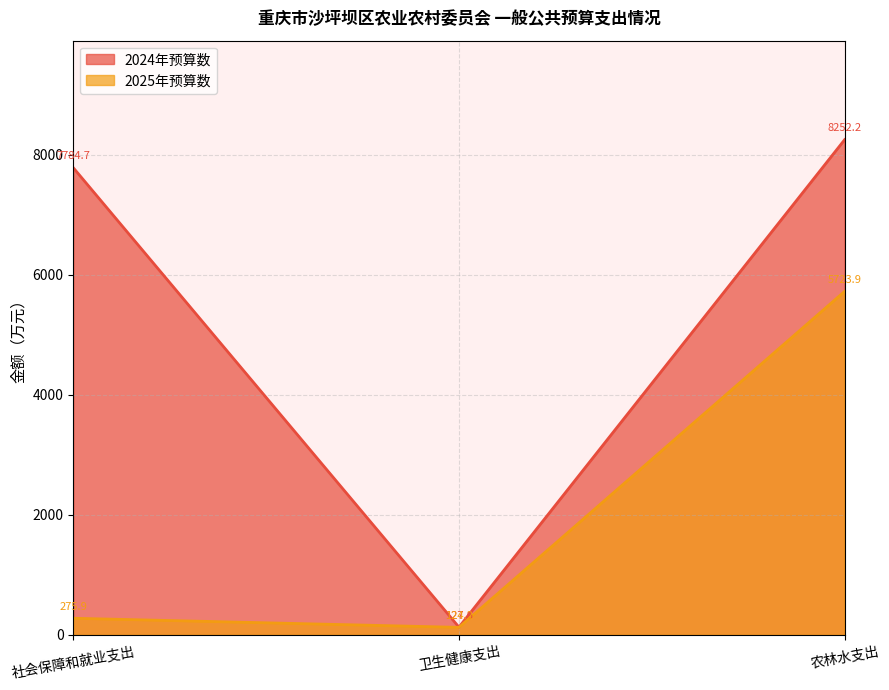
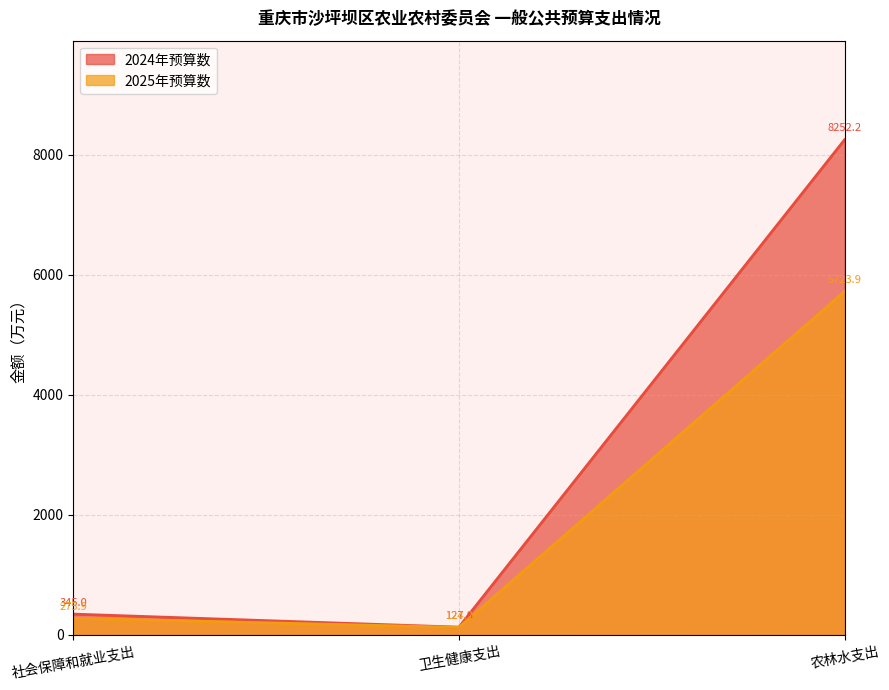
2024年预算数, 社会保障和就业支出: 7784.7 -> 345.0
